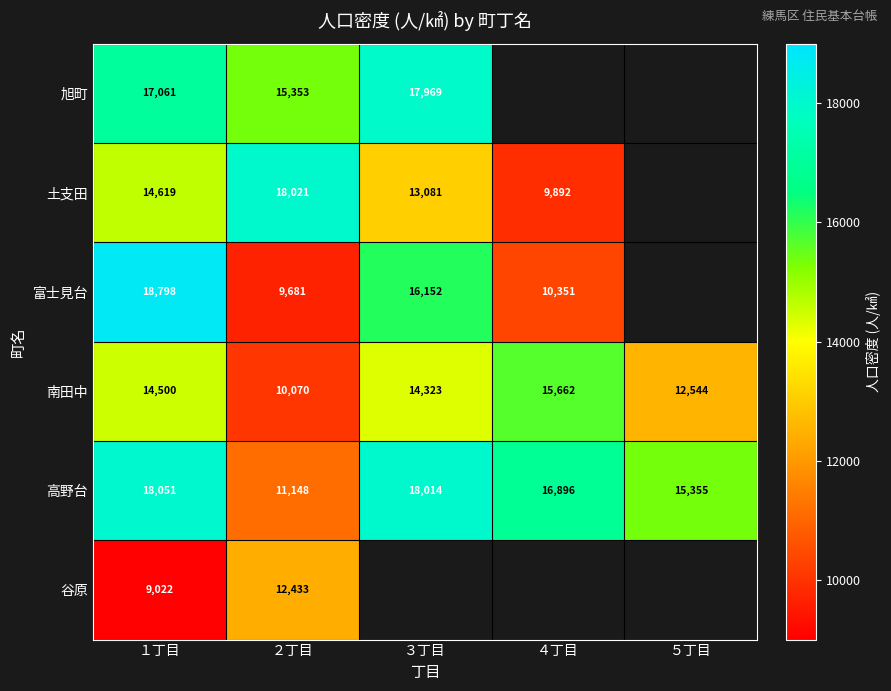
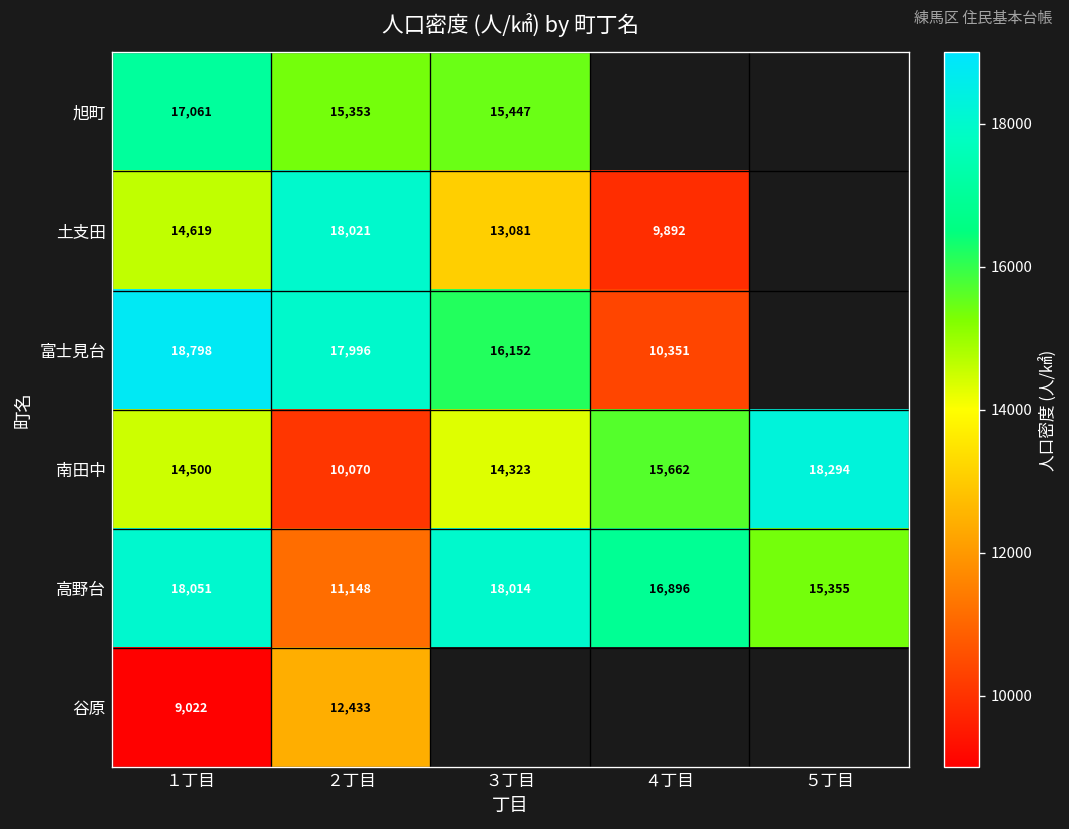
旭町, ３丁目: 17,969 -> 15,447
富士見台, ２丁目: 9,681 -> 17,996
南田中, ５丁目: 12,544 -> 18,294
